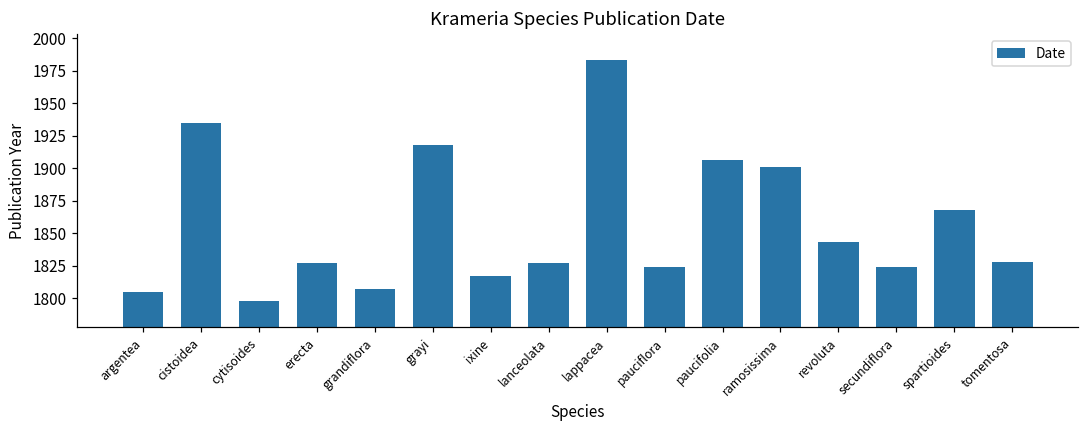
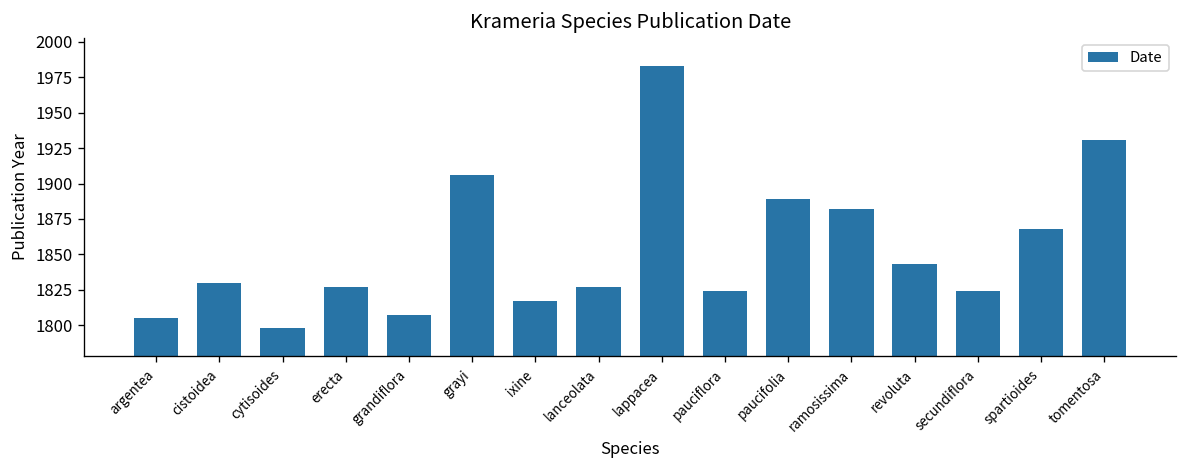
cistoidea: 1935 -> 1830
grayi: 1918 -> 1906
paucifolia: 1906 -> 1889
ramosissima: 1901 -> 1882
tomentosa: 1828 -> 1931
